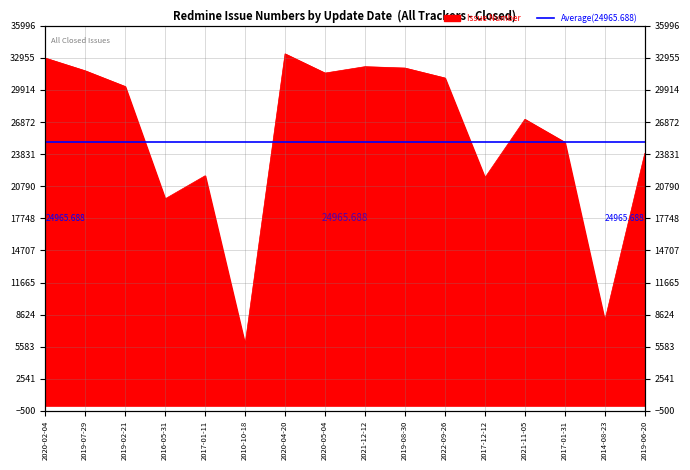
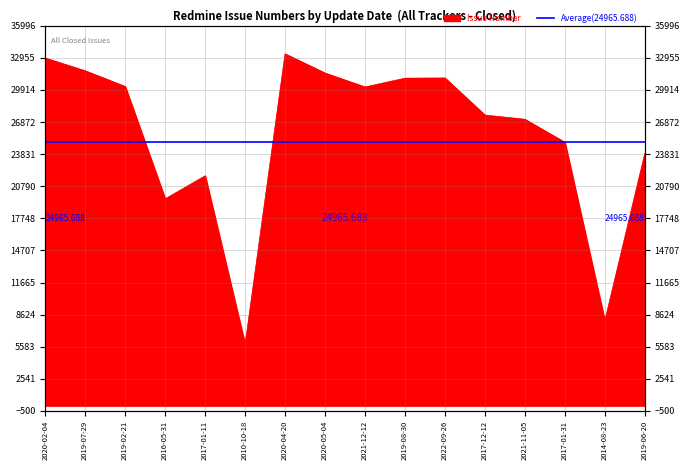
2021-12-12: 32100 -> 30200
2019-08-30: 32000 -> 31000
2017-12-12: 21600 -> 27500
